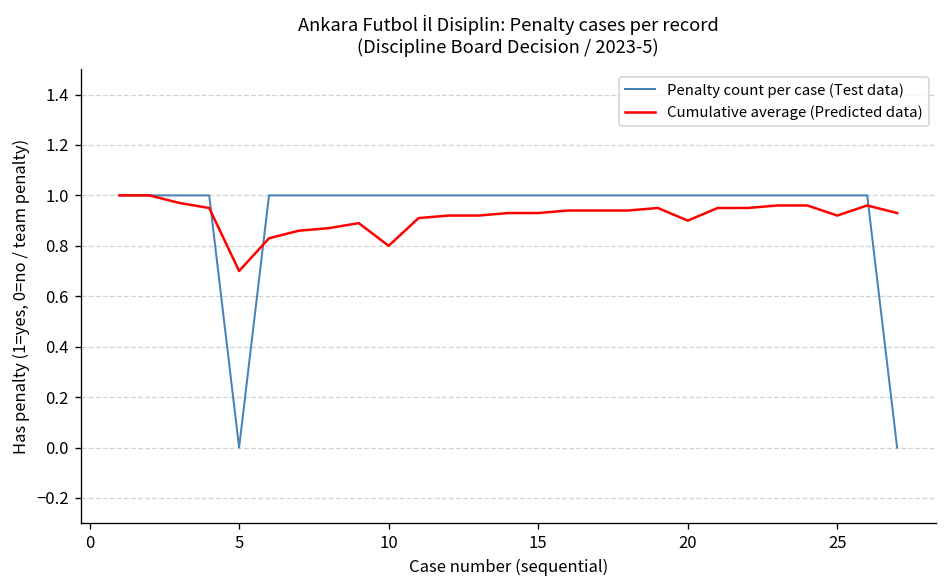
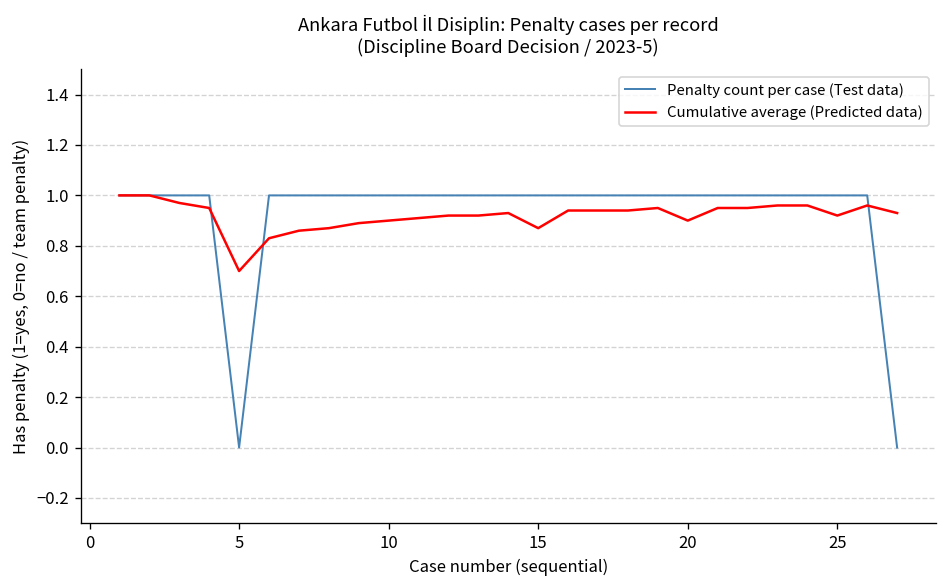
Cumulative average (Predicted data), 10: 0.8 -> 0.9
Cumulative average (Predicted data), 15: 0.93 -> 0.87
